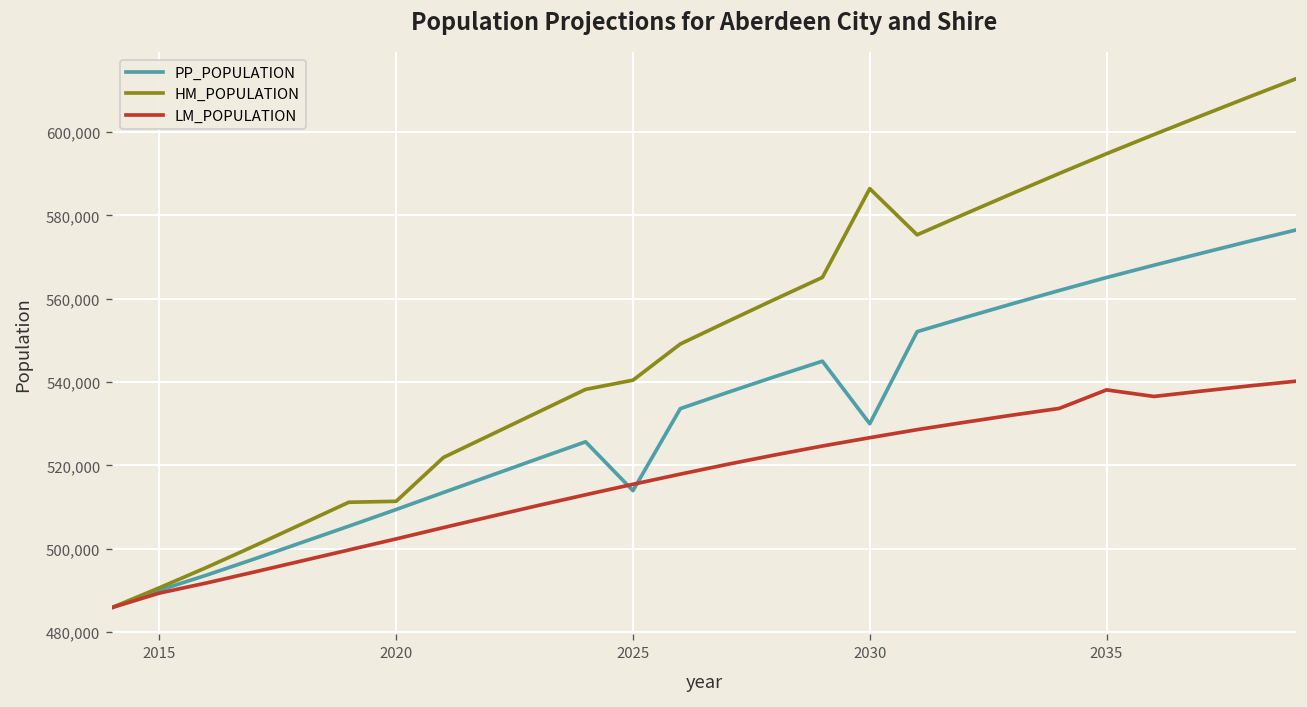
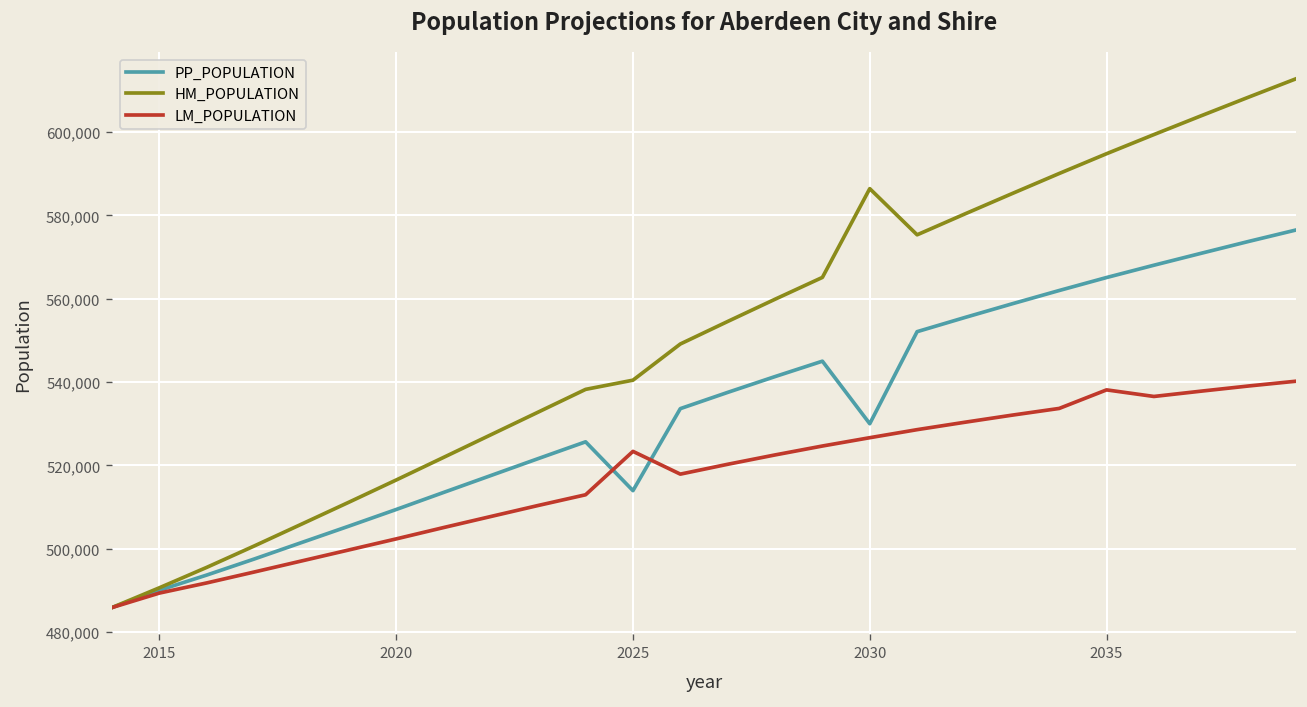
HM_POPULATION, 2020: 511,000 -> 517,000
LM_POPULATION, 2025: 515,000 -> 523,000
